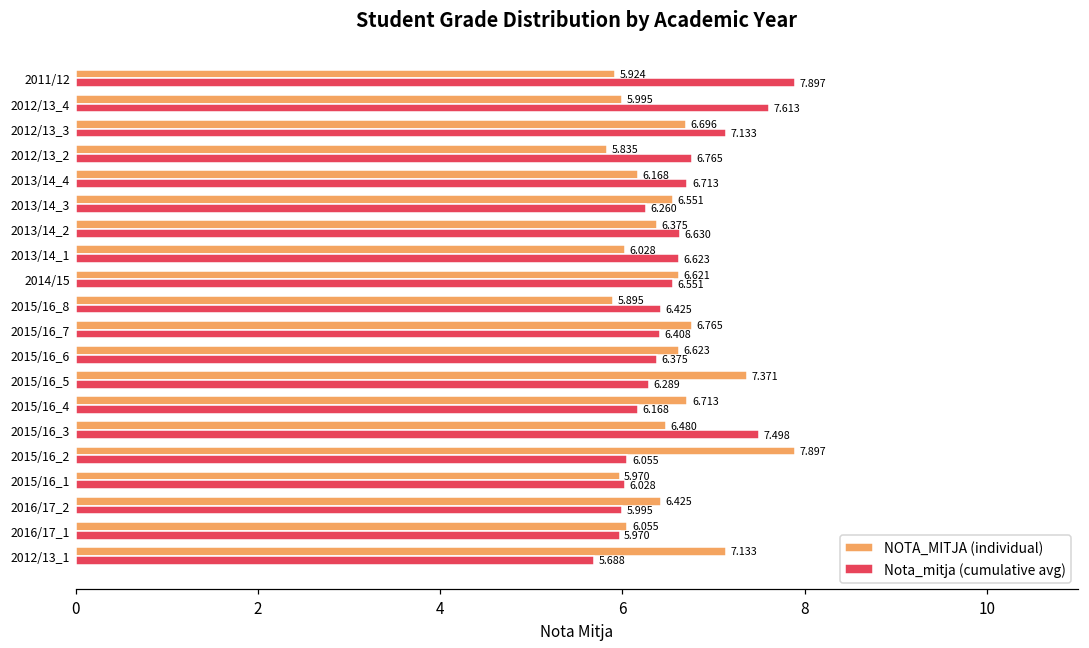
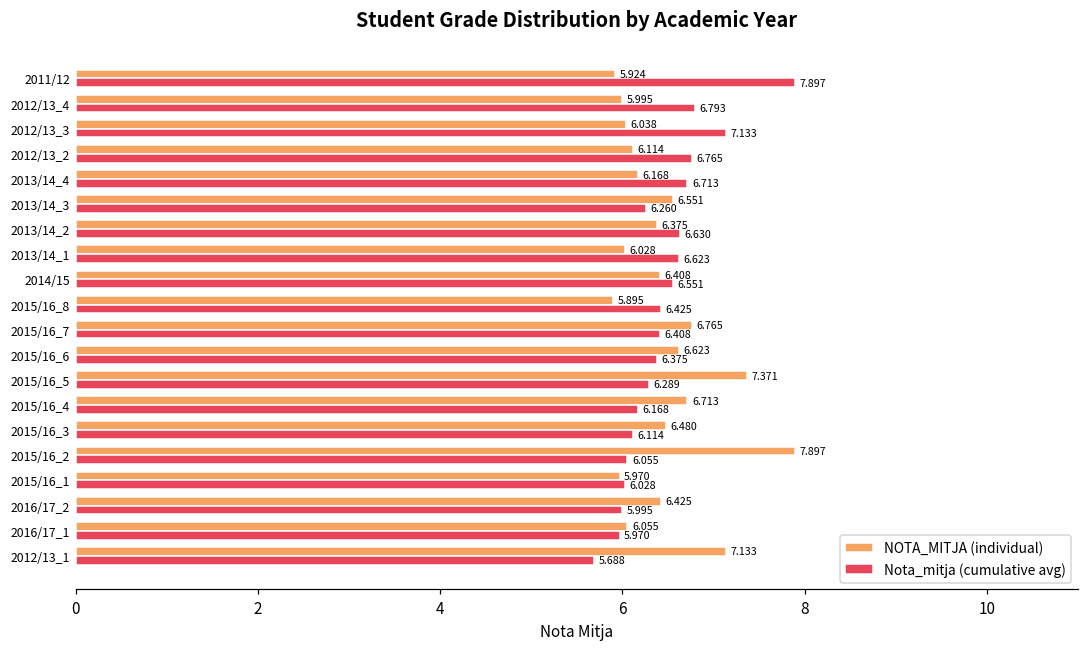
Nota_mitja (cumulative avg), 2012/13_4: 7.613 -> 6.793
NOTA_MITJA (individual), 2012/13_3: 6.696 -> 6.038
NOTA_MITJA (individual), 2012/13_2: 5.835 -> 6.114
NOTA_MITJA (individual), 2014/15: 6.621 -> 6.408
Nota_mitja (cumulative avg), 2015/16_3: 7.498 -> 6.114
